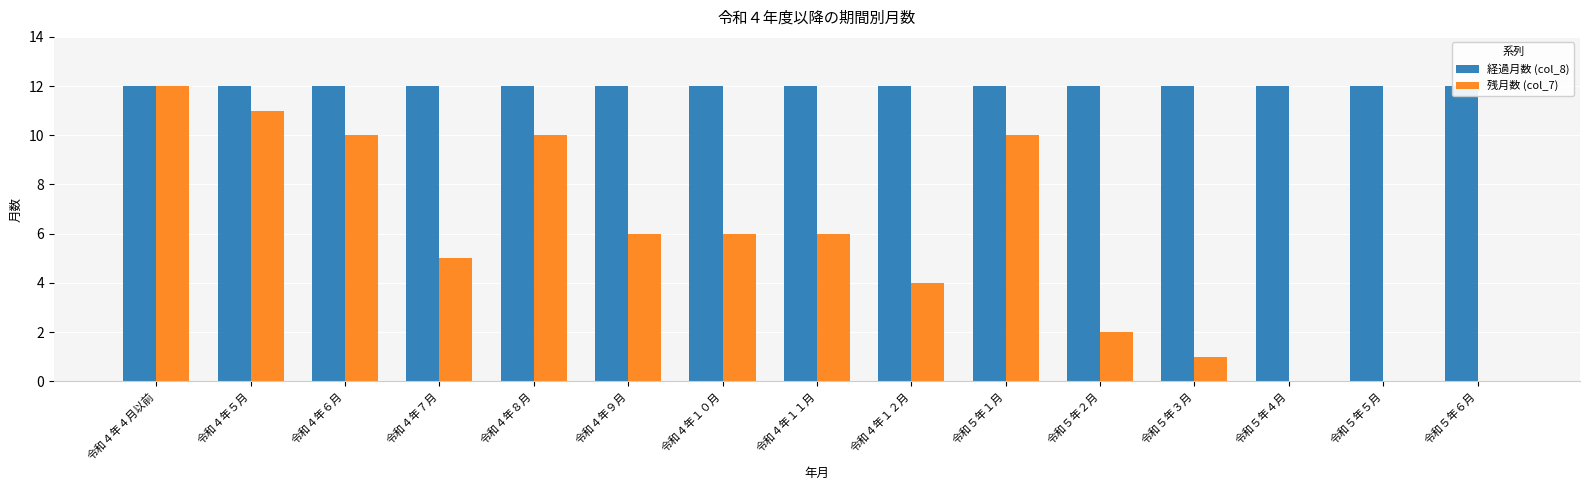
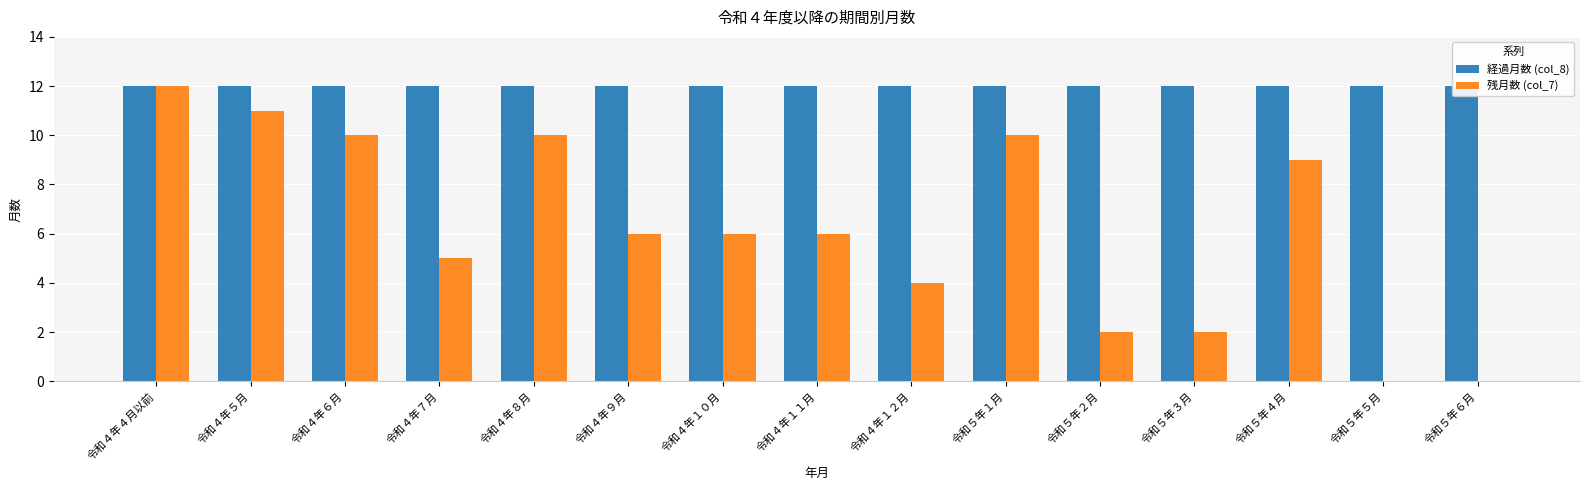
残月数 (col_7), 令和５年３月: 1 -> 2
残月数 (col_7), 令和５年４月: 0 -> 9
